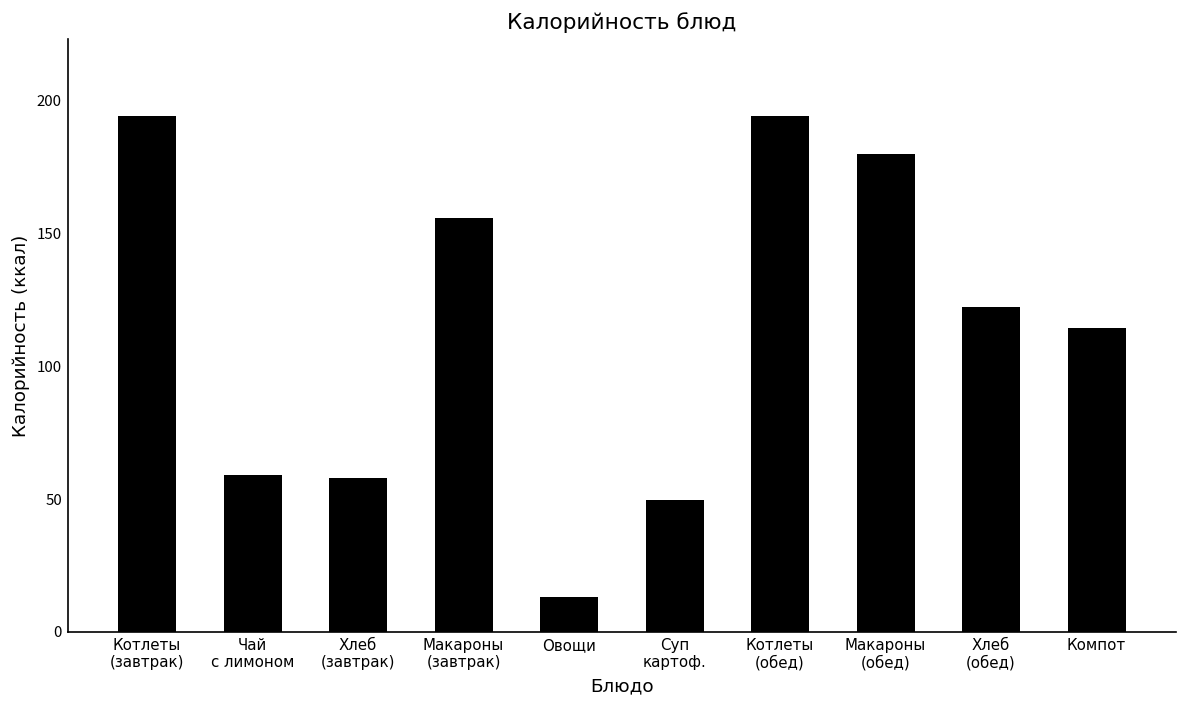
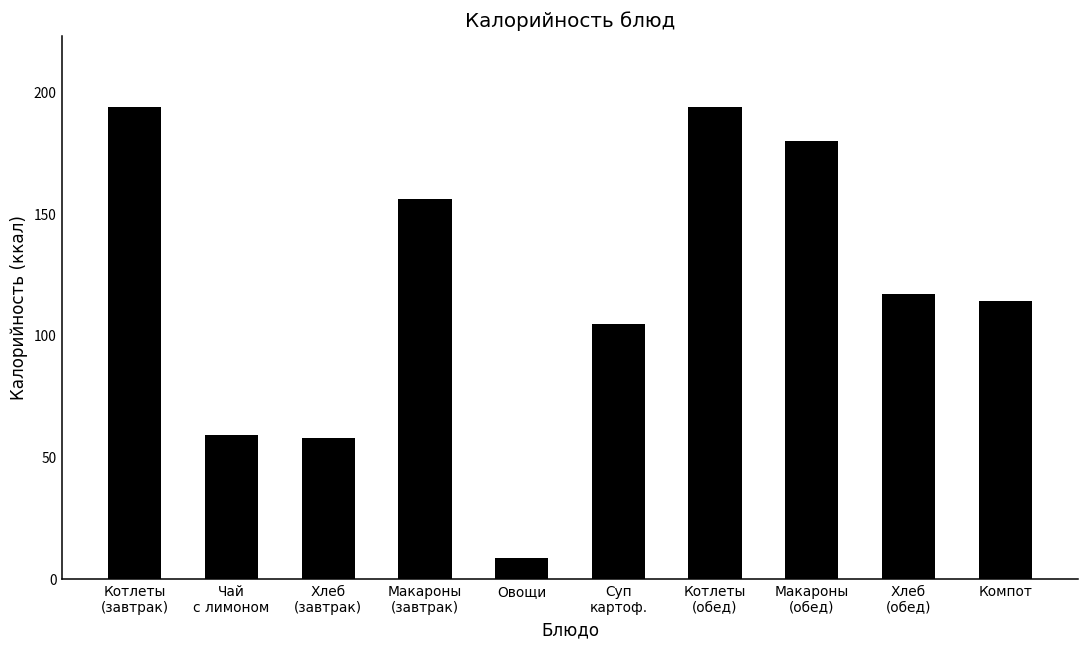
Овощи: 13 -> 9
Суп картоф.: 50 -> 105
Хлеб (обед): 123 -> 117
